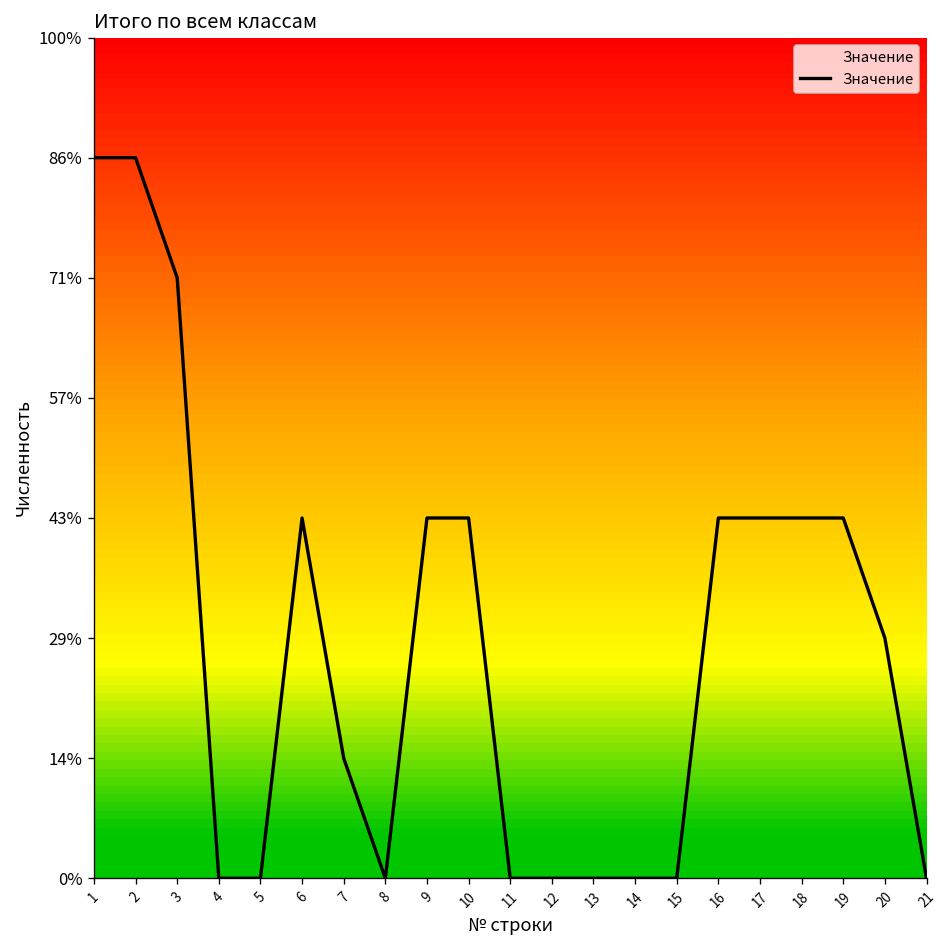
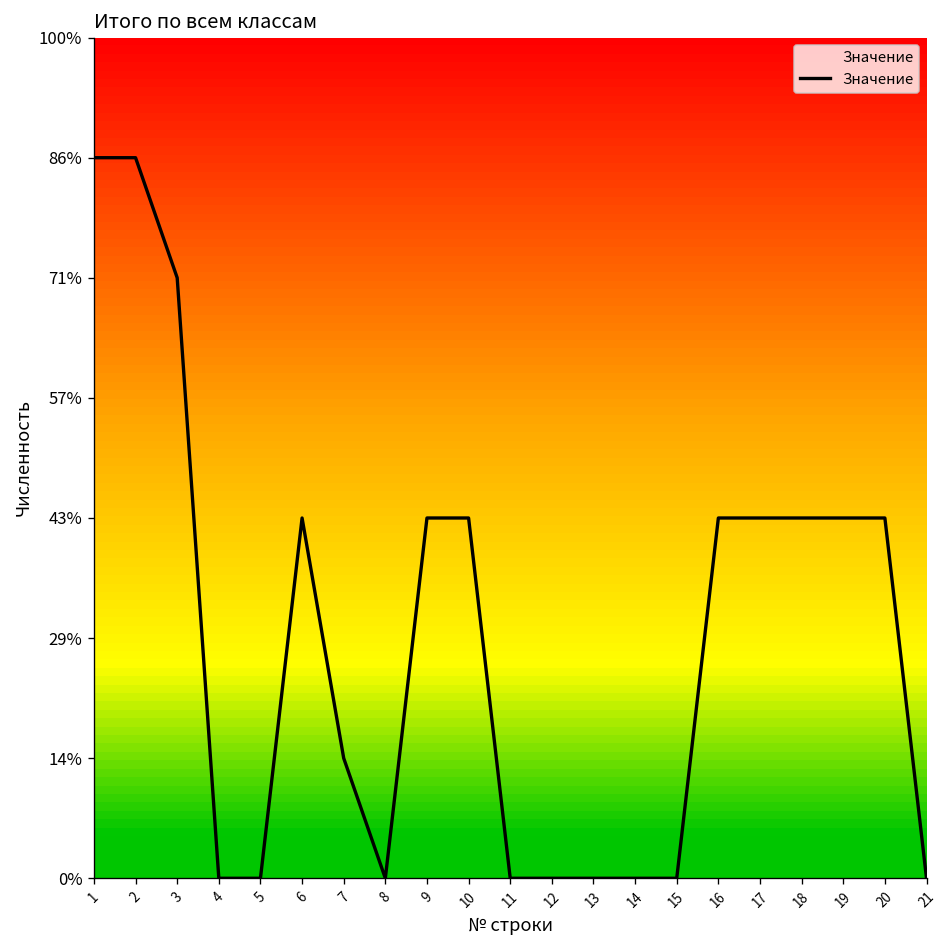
20: 29% -> 43%
